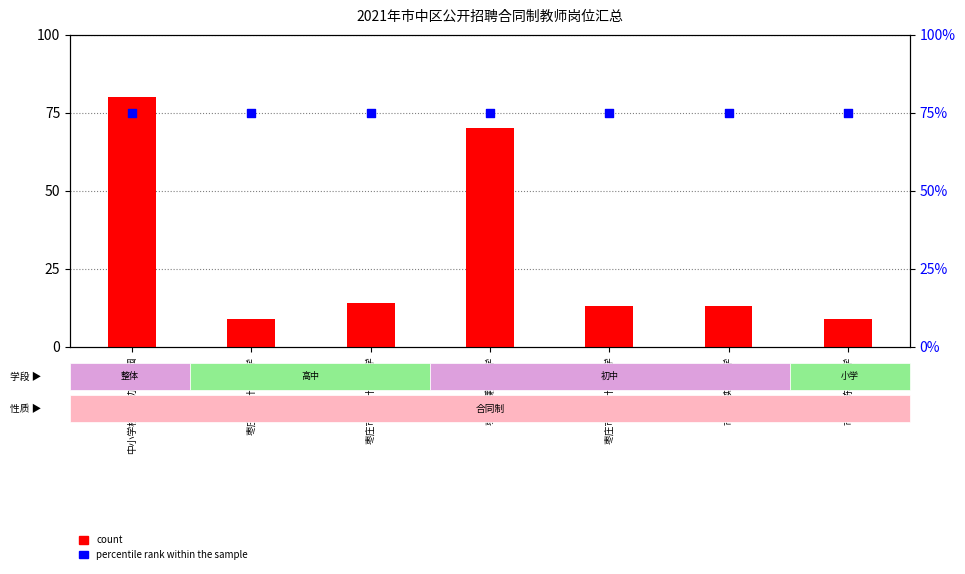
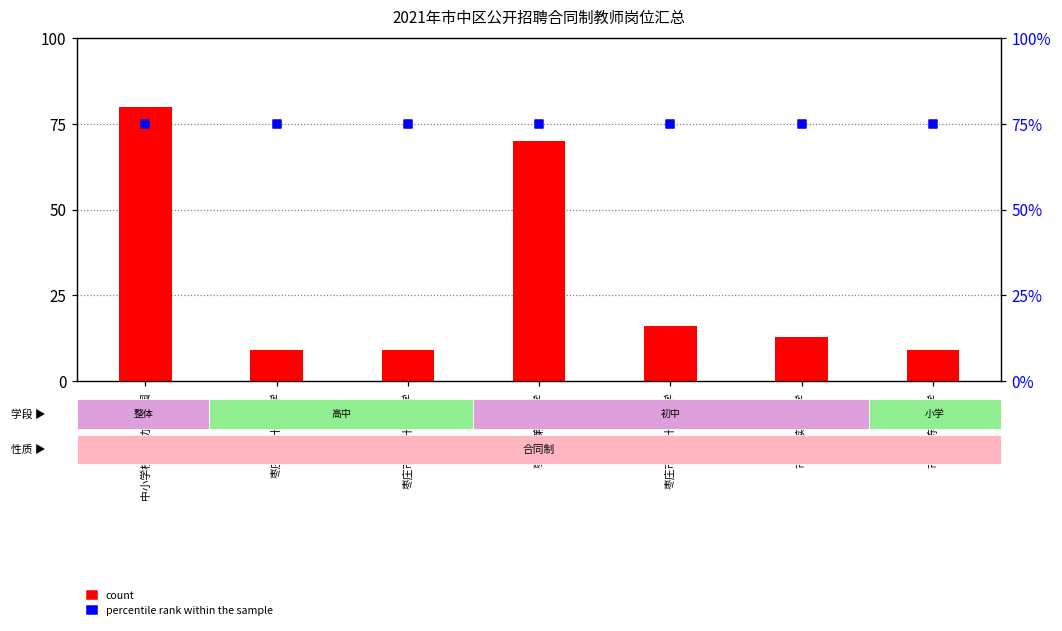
count, 枣庄市第四十六中学: 14 -> 9
count, 枣庄市第四十一中学: 13 -> 16
